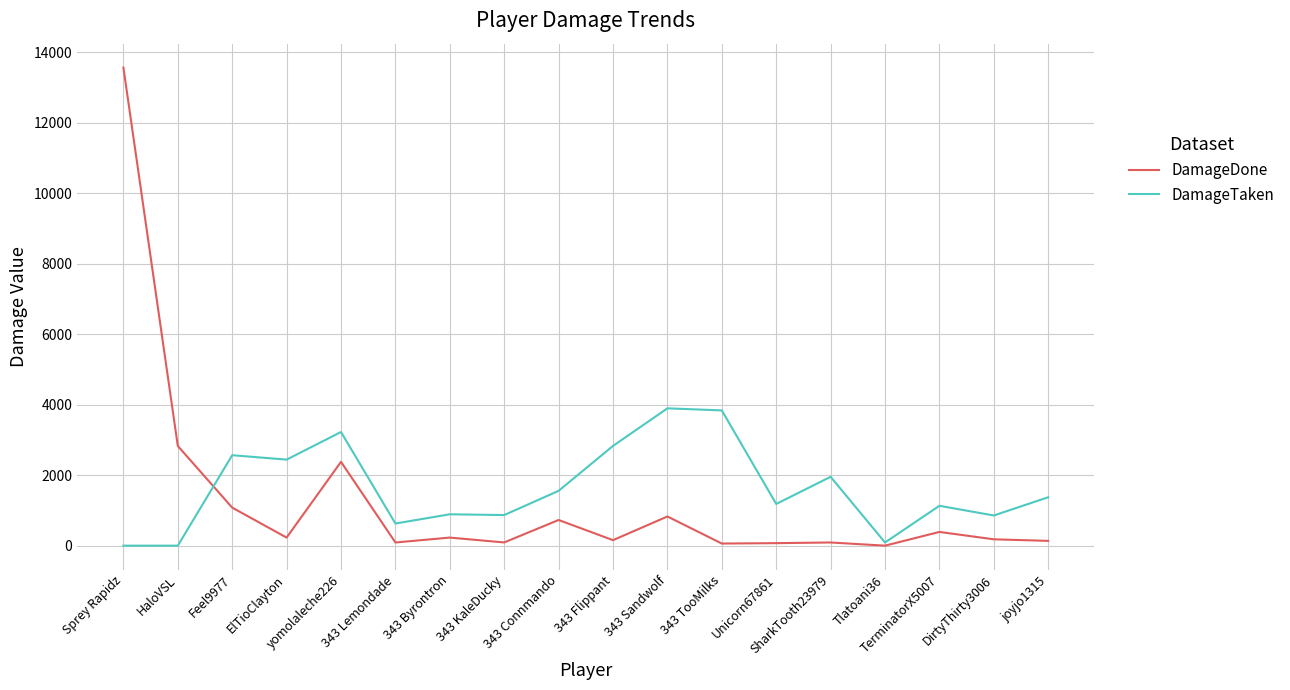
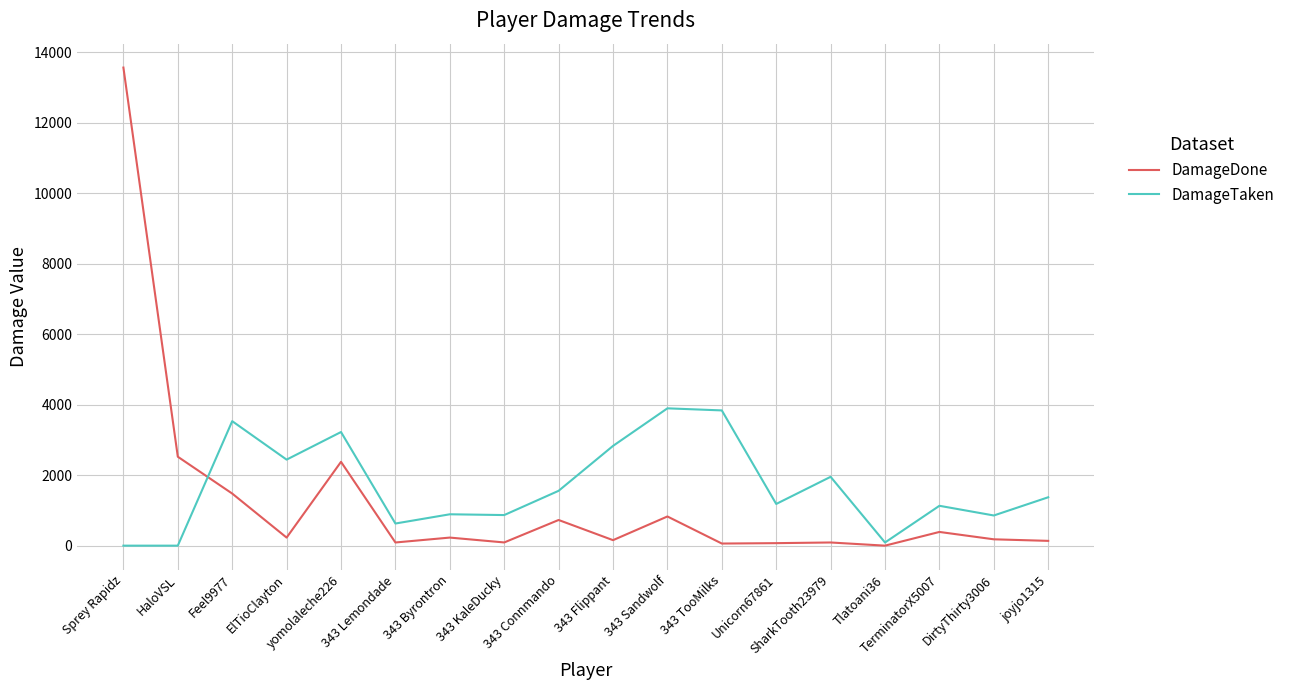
DamageDone, HaloVSL: 2800 -> 2500
DamageDone, Feel9977: 1100 -> 1500
DamageTaken, Feel9977: 2600 -> 3500
